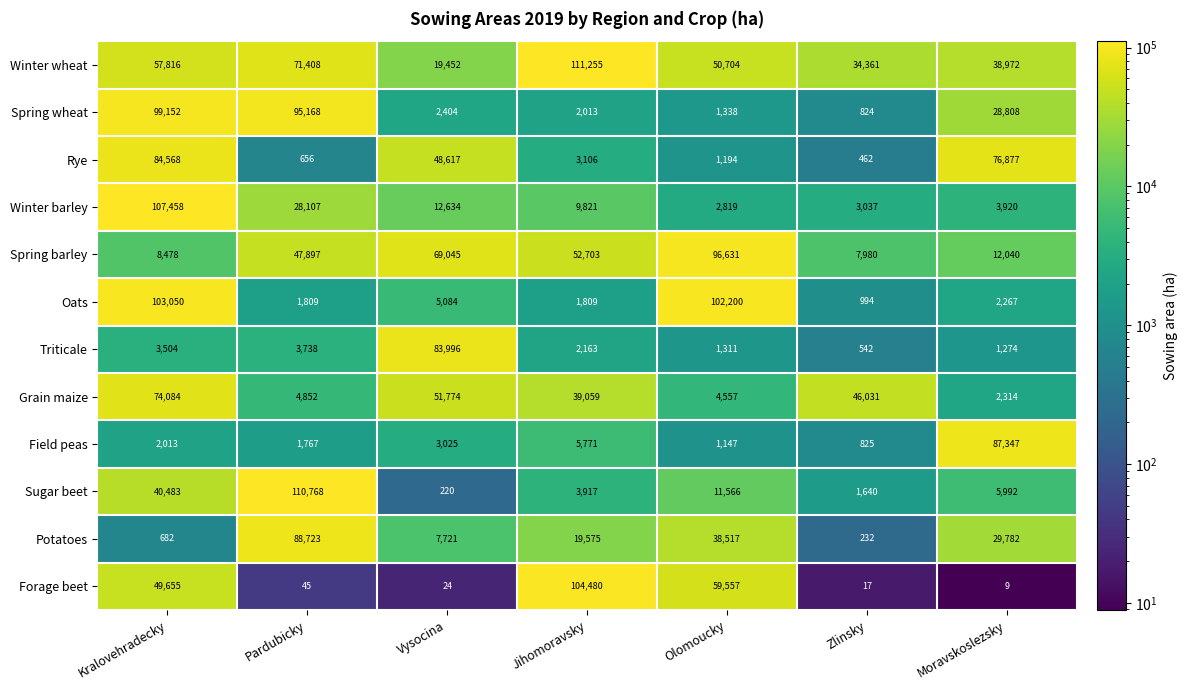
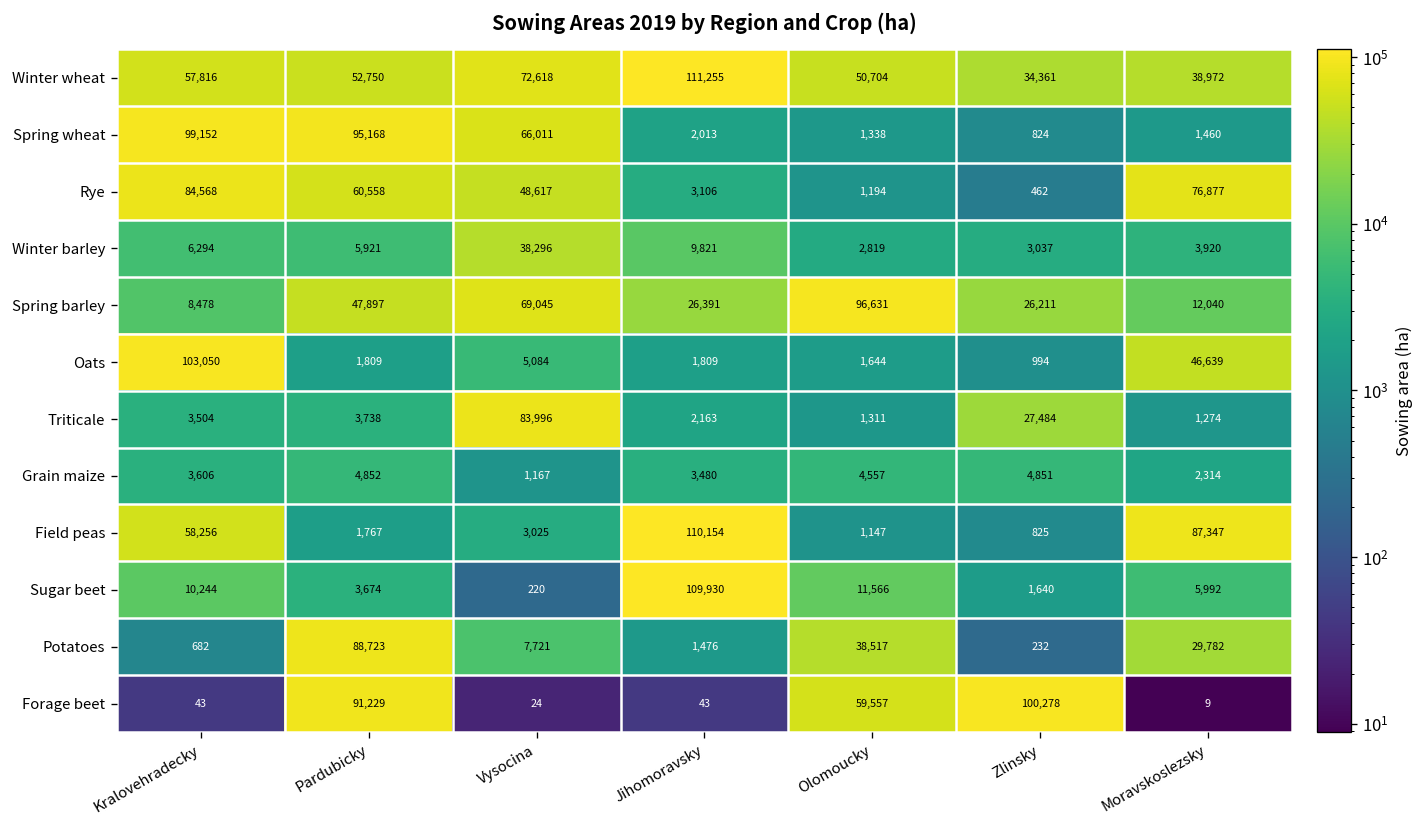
Winter wheat, Pardubicky: 71,408 -> 52,750
Winter wheat, Vysocina: 19,452 -> 72,618
Spring wheat, Vysocina: 2,404 -> 66,011
Spring wheat, Moravskoslezsky: 28,808 -> 1,460
Rye, Pardubicky: 656 -> 60,558
Winter barley, Kralovehradecky: 107,458 -> 6,294
Winter barley, Pardubicky: 28,107 -> 5,921
Winter barley, Vysocina: 12,634 -> 38,296
Spring barley, Jihomoravsky: 52,703 -> 26,391
Spring barley, Zlinsky: 7,980 -> 26,211
Oats, Olomoucky: 102,200 -> 1,644
Oats, Moravskoslezsky: 2,267 -> 46,639
Triticale, Zlinsky: 542 -> 27,484
Grain maize, Kralovehradecky: 74,084 -> 3,606
Grain maize, Vysocina: 51,774 -> 1,167
Grain maize, Jihomoravsky: 39,059 -> 3,480
Grain maize, Zlinsky: 46,031 -> 4,851
Field peas, Kralovehradecky: 2,013 -> 58,256
Field peas, Jihomoravsky: 5,771 -> 110,154
Sugar beet, Kralovehradecky: 40,483 -> 10,244
Sugar beet, Pardubicky: 110,768 -> 3,674
Sugar beet, Jihomoravsky: 3,917 -> 109,930
Potatoes, Jihomoravsky: 19,575 -> 1,476
Forage beet, Kralovehradecky: 49,655 -> 43
Forage beet, Pardubicky: 45 -> 91,229
Forage beet, Jihomoravsky: 104,480 -> 43
Forage beet, Zlinsky: 17 -> 100,278
